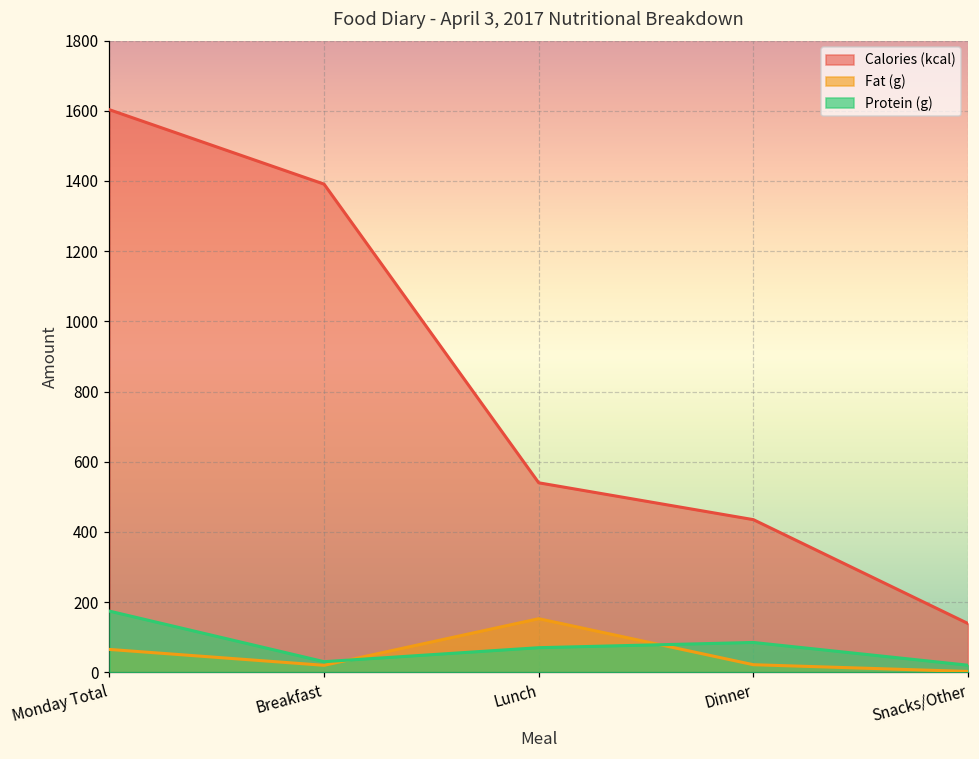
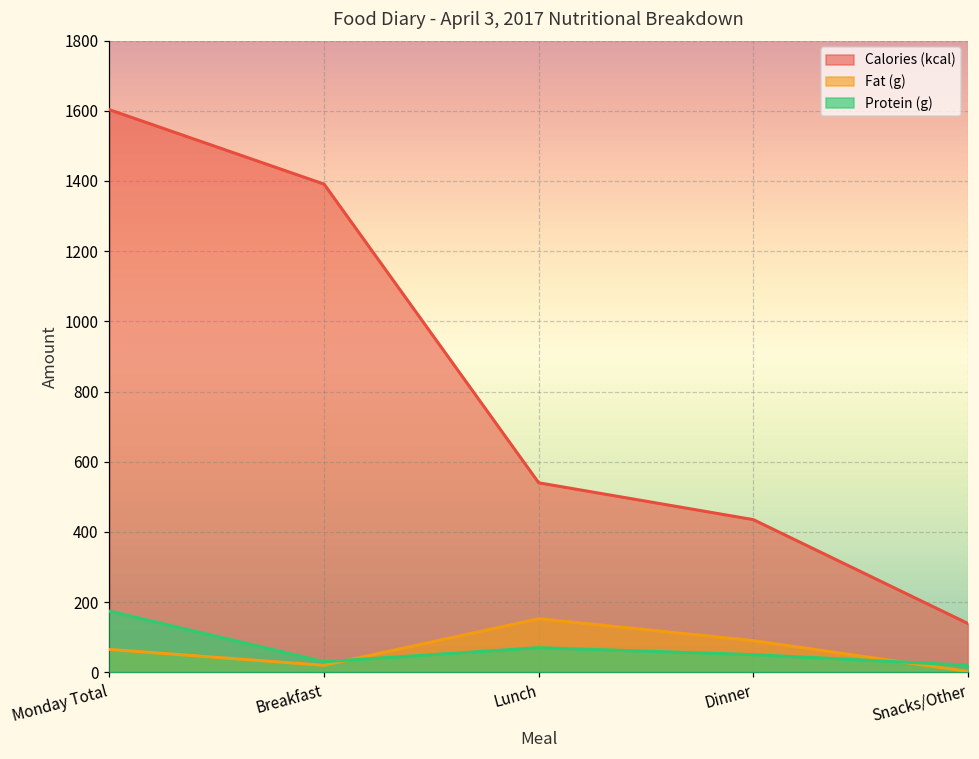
Fat (g), Dinner: 20 -> 90
Protein (g), Dinner: 90 -> 50
